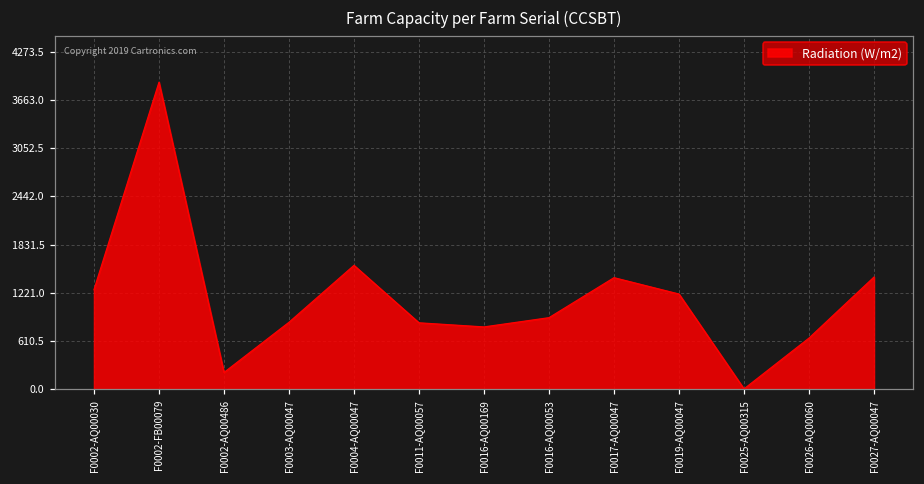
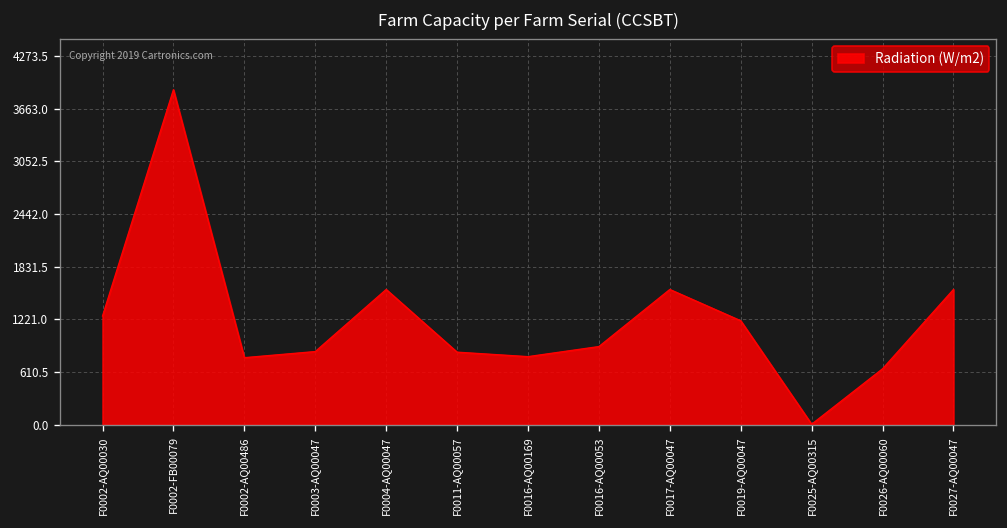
F0002-AQ00486: 200 -> 800
F0017-AQ00047: 1400 -> 1600
F0027-AQ00047: 1400 -> 1600
